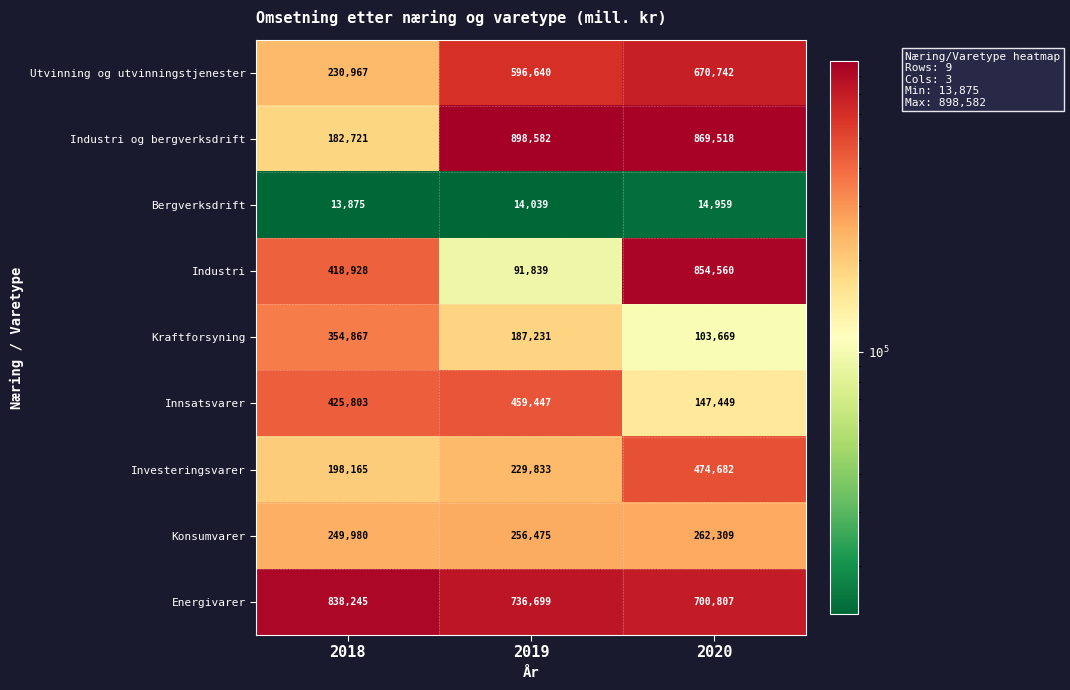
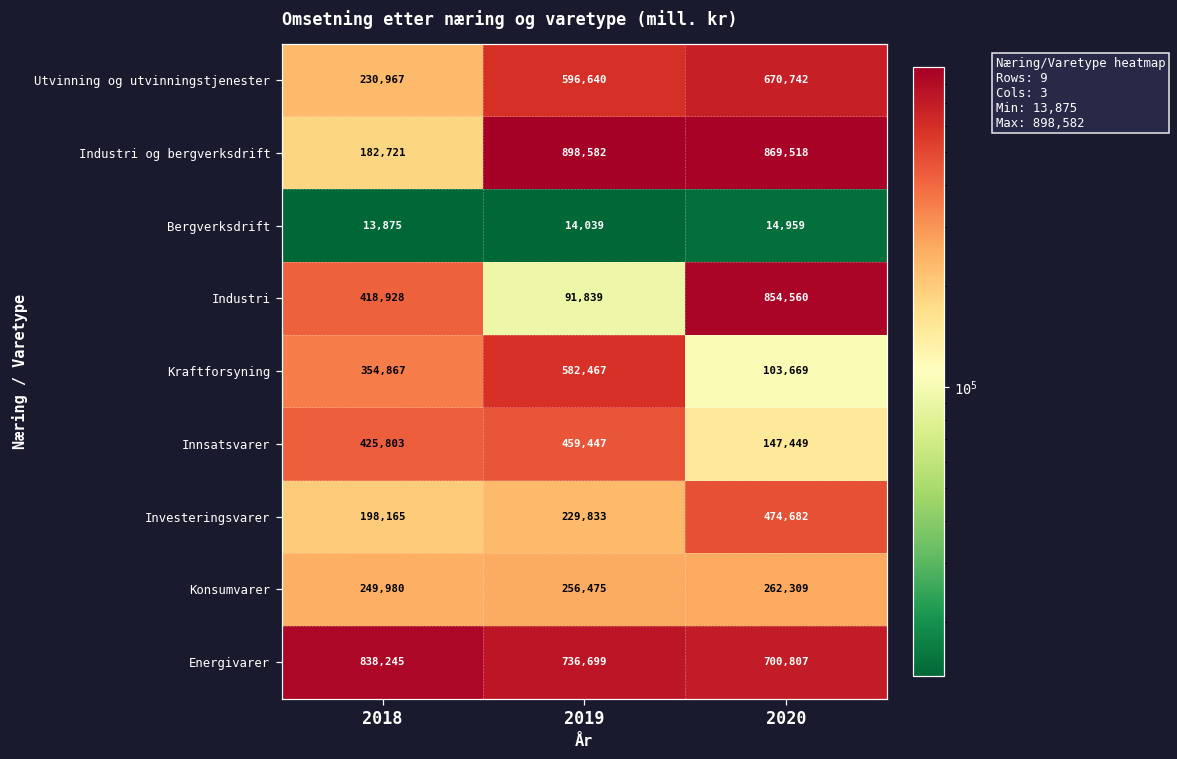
Kraftforsyning, 2019: 187,231 -> 582,467
